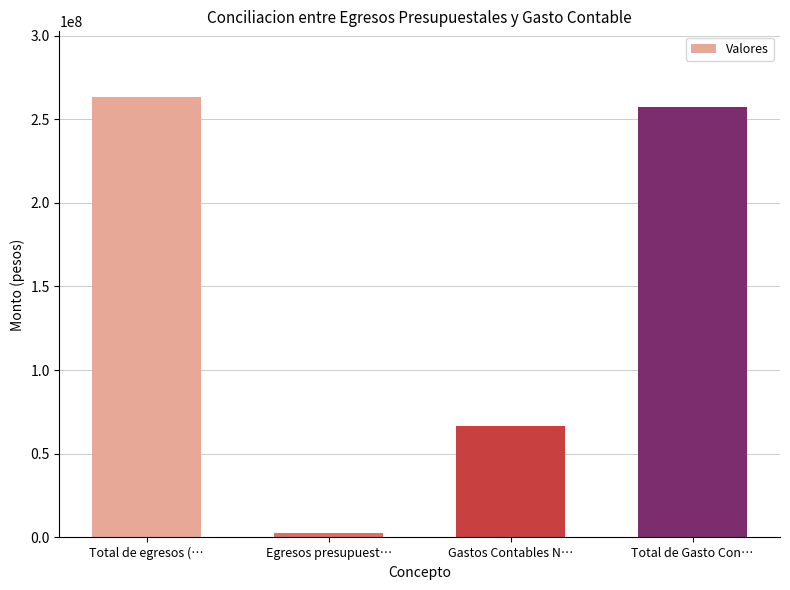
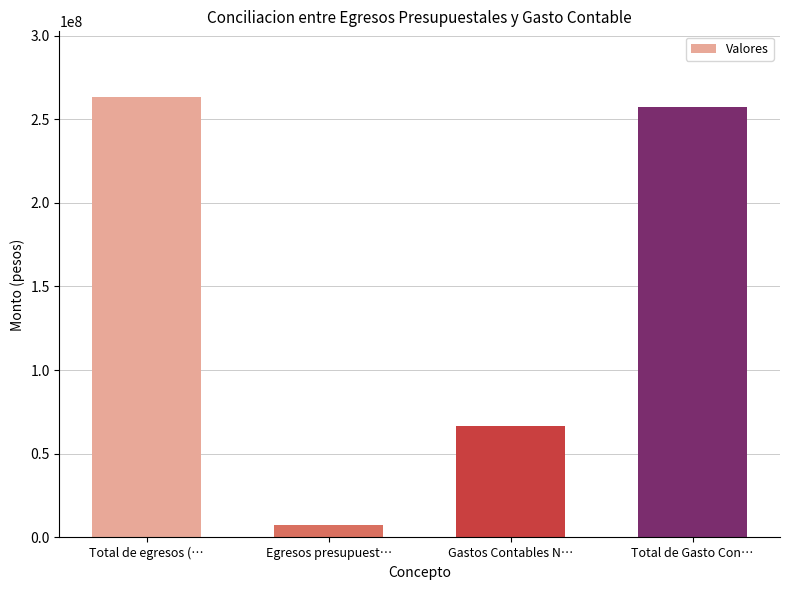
Egresos presupuest…: 3000000 -> 8000000
